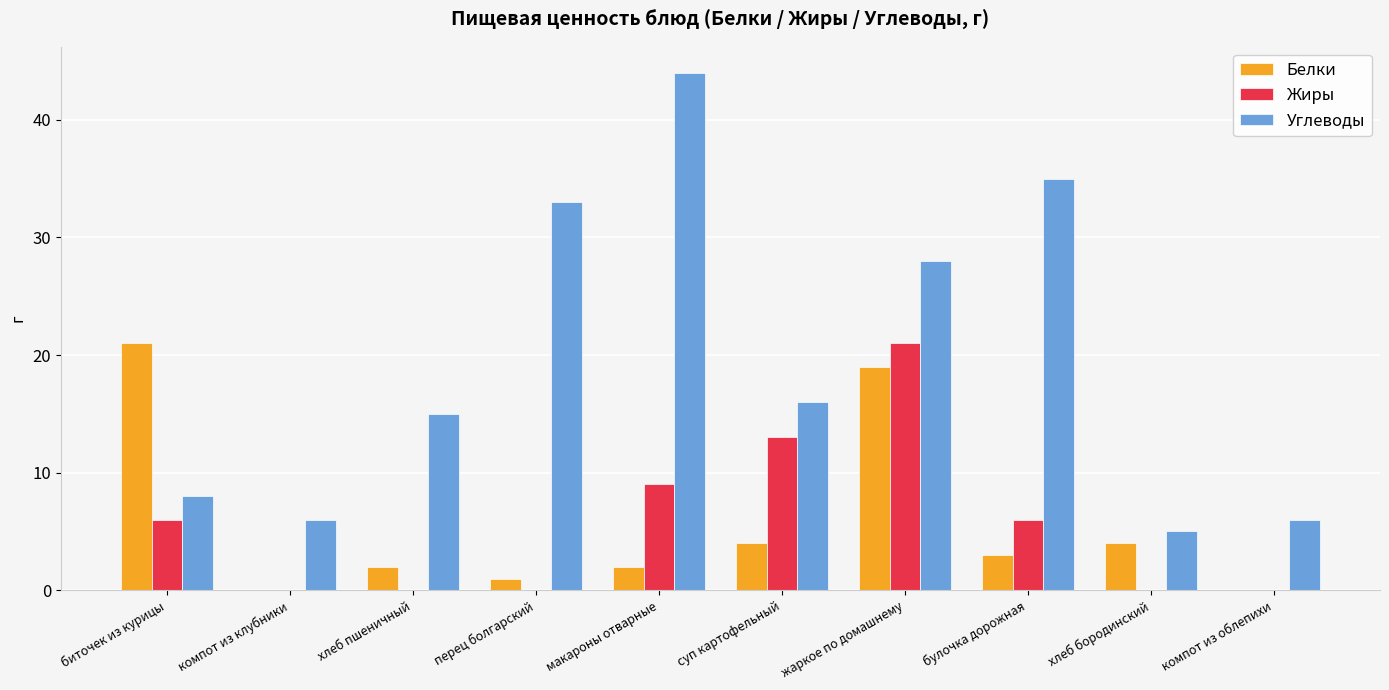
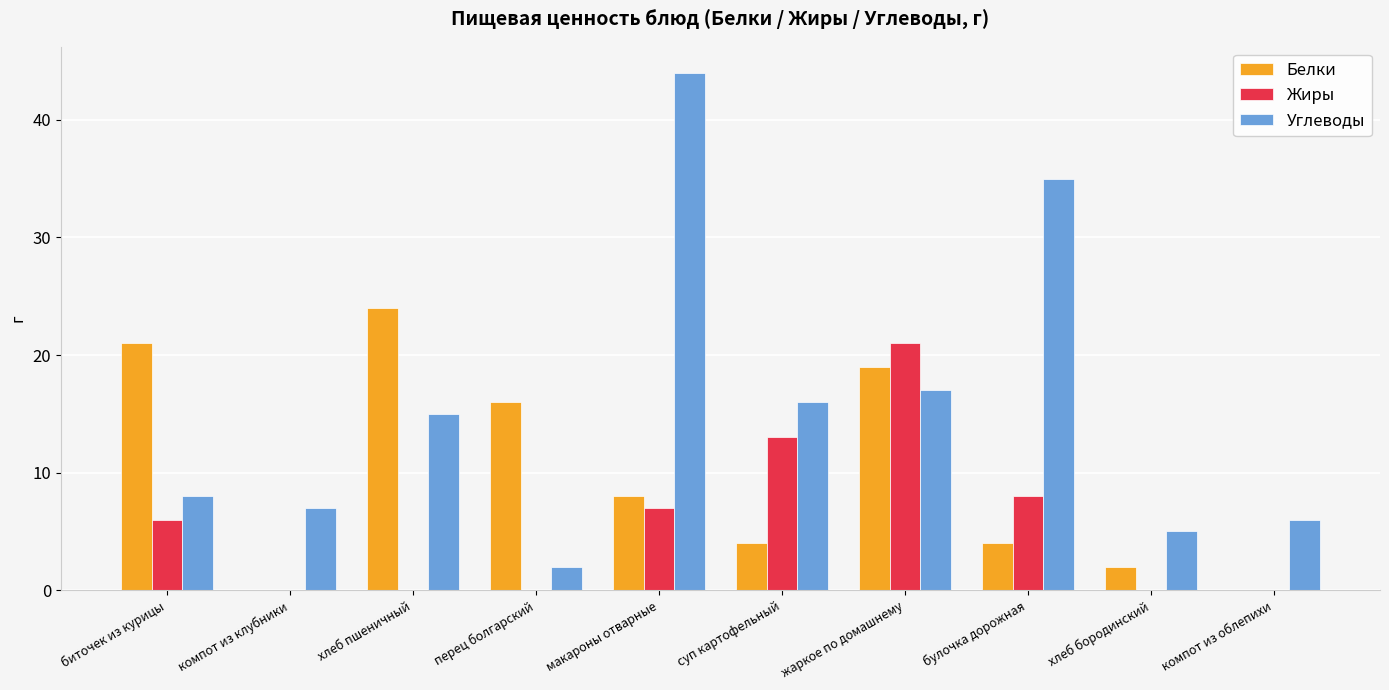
Углеводы, компот из клубники: 6 -> 7
Белки, хлеб пшеничный: 2 -> 24
Белки, перец болгарский: 1 -> 16
Углеводы, перец болгарский: 33 -> 2
Белки, макароны отварные: 2 -> 8
Жиры, макароны отварные: 9 -> 7
Углеводы, жаркое по домашнему: 28 -> 17
Белки, булочка дорожная: 3 -> 4
Жиры, булочка дорожная: 6 -> 8
Белки, хлеб бородинский: 4 -> 2
